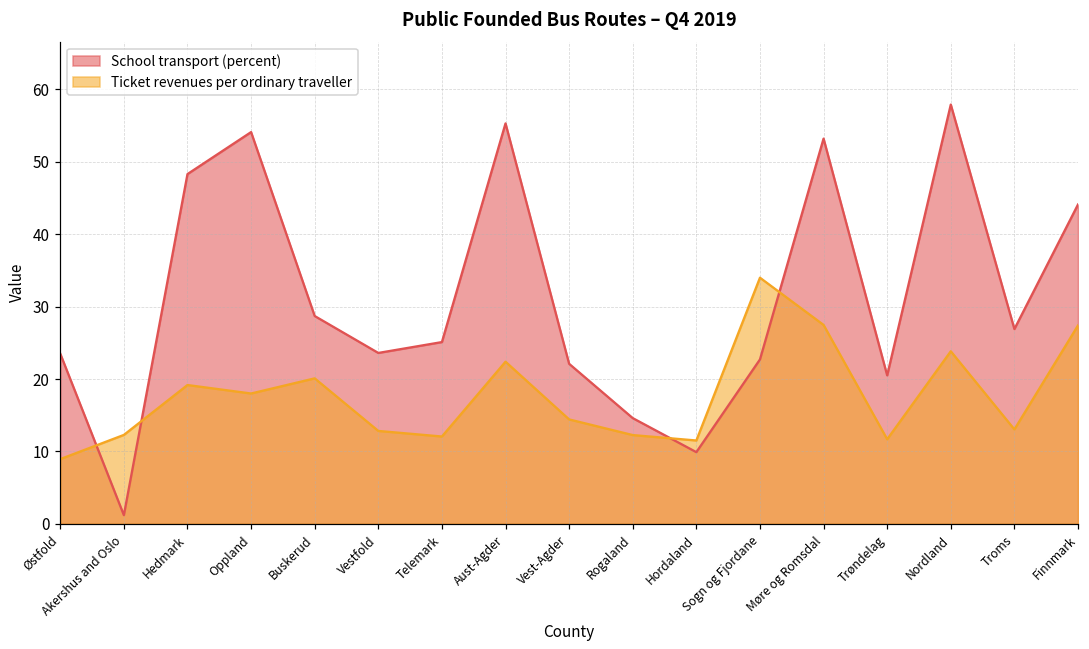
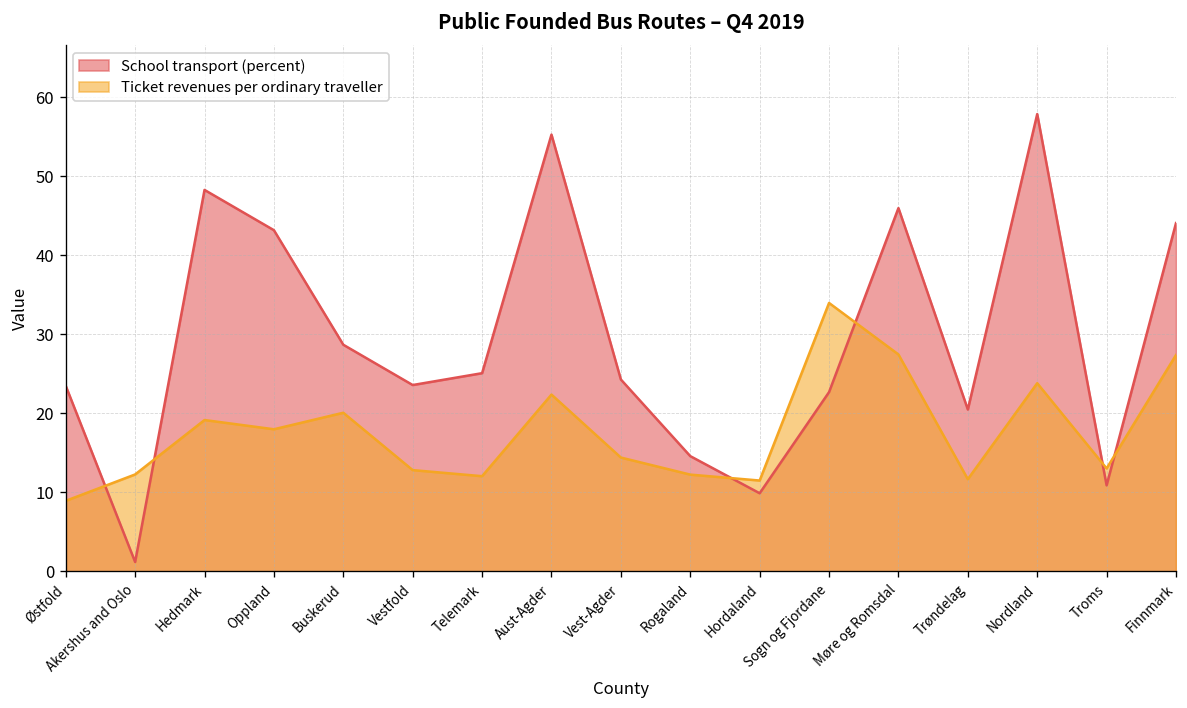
School transport (percent), Oppland: 54 -> 43
School transport (percent), Vest-Agder: 22 -> 24
School transport (percent), Møre og Romsdal: 53 -> 46
School transport (percent), Troms: 27 -> 11
